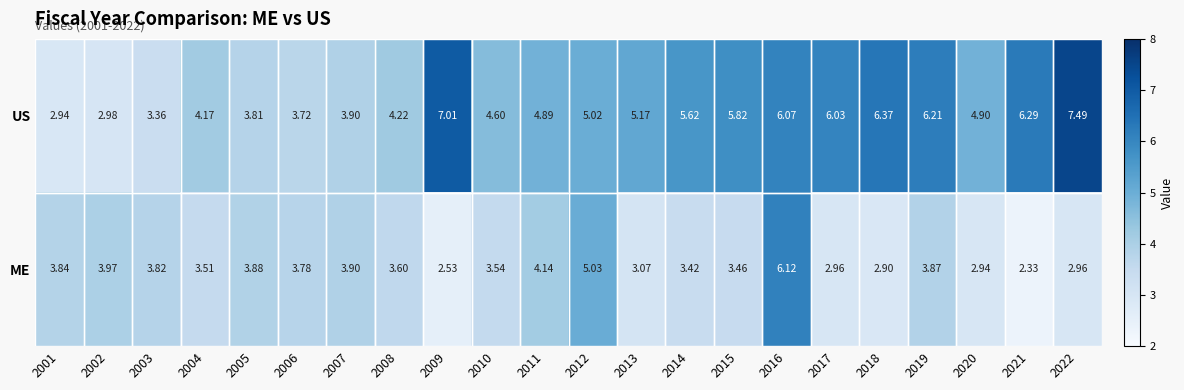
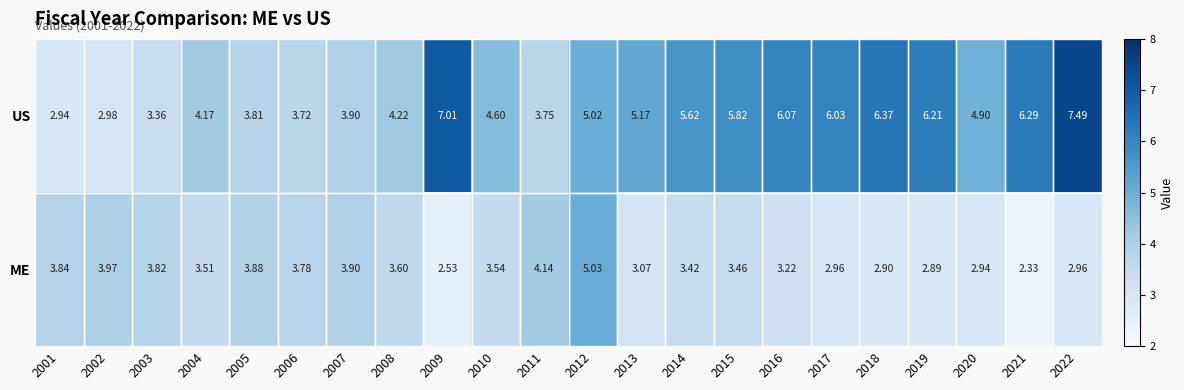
US, 2011: 4.89 -> 3.75
ME, 2016: 6.12 -> 3.22
ME, 2019: 3.87 -> 2.89
